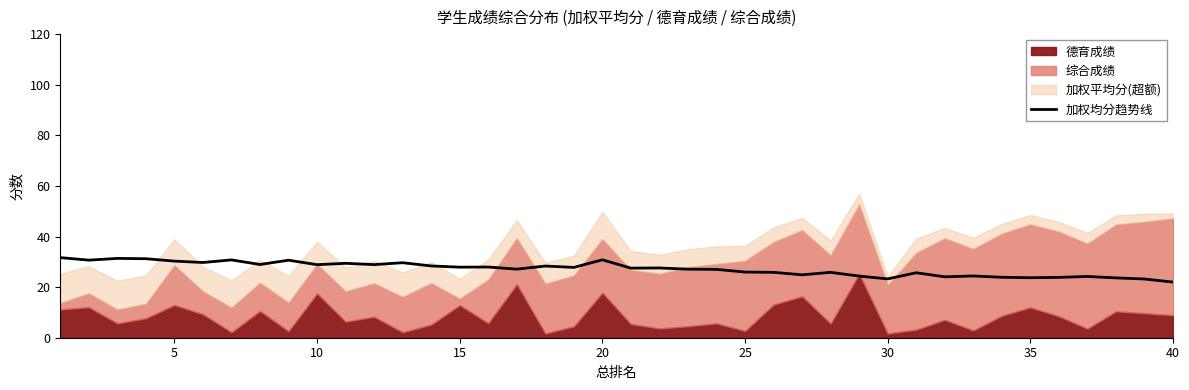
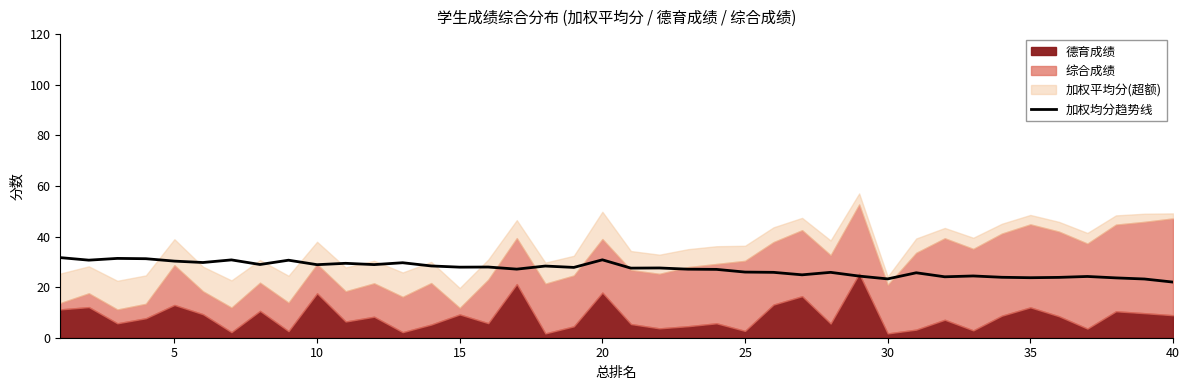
德育成绩, 15: 13 -> 9
